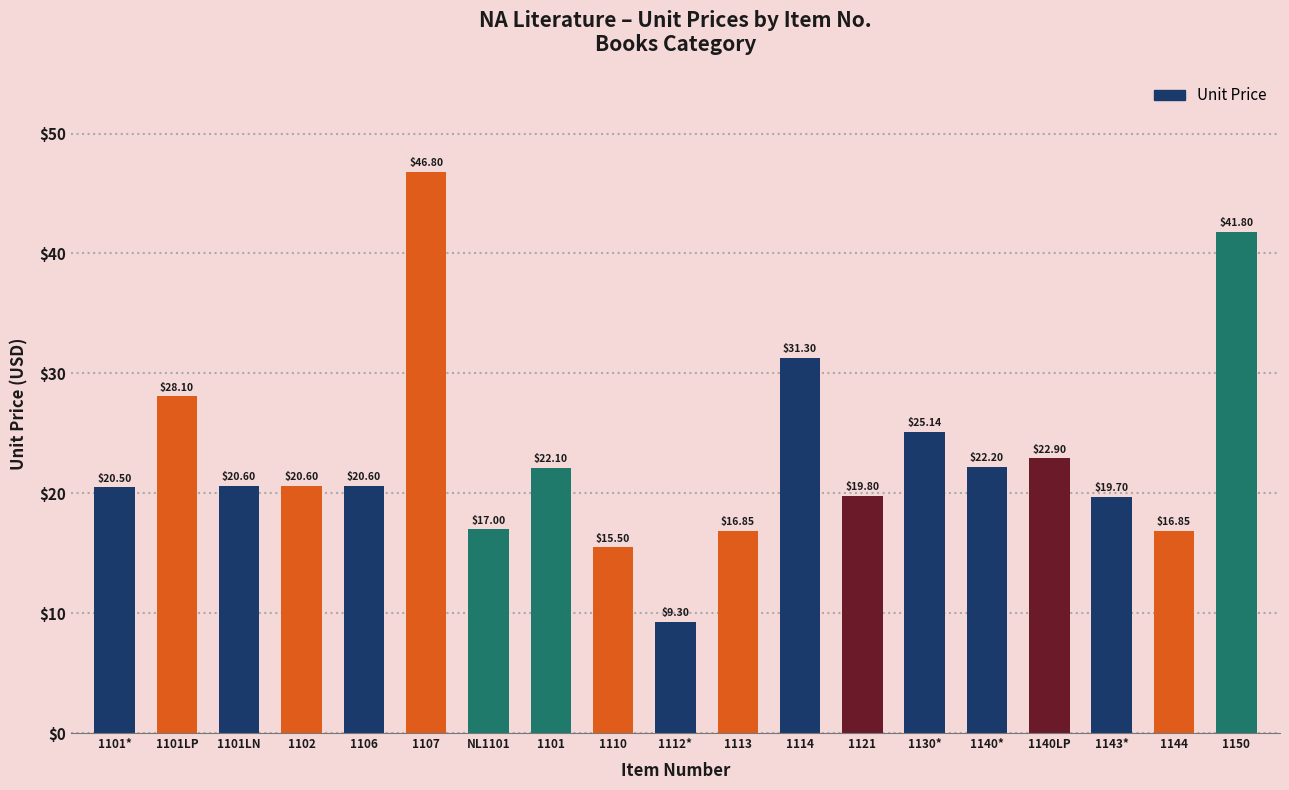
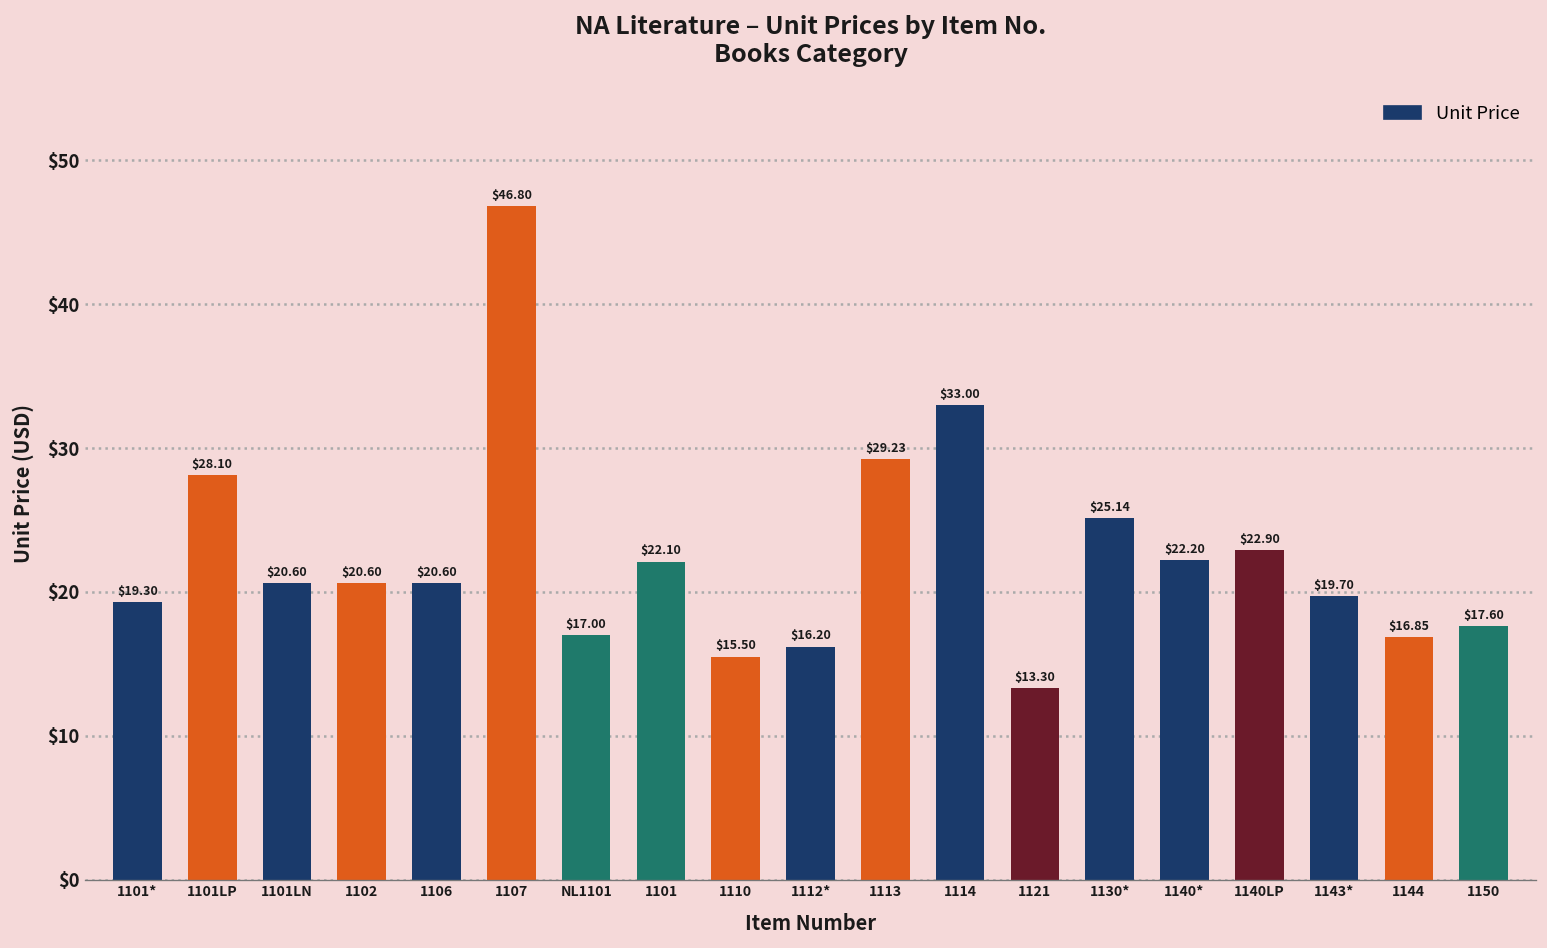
1101*: $20.50 -> $19.30
1112*: $9.30 -> $16.20
1113: $16.85 -> $29.23
1114: $31.30 -> $33.00
1121: $19.80 -> $13.30
1150: $41.80 -> $17.60
